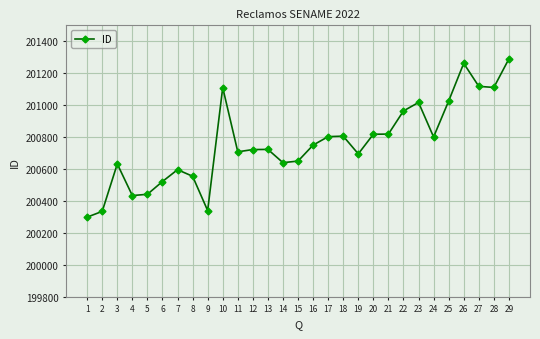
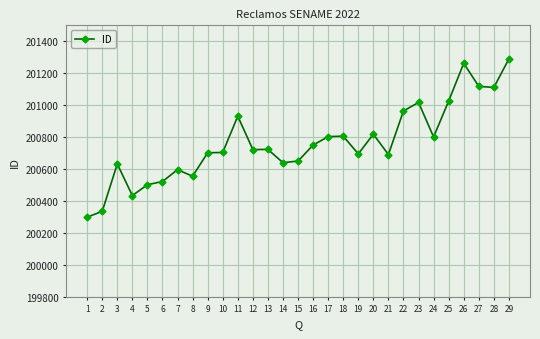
5: 200440 -> 200500
9: 200340 -> 200700
10: 201110 -> 200700
11: 200710 -> 200930
21: 200820 -> 200690
